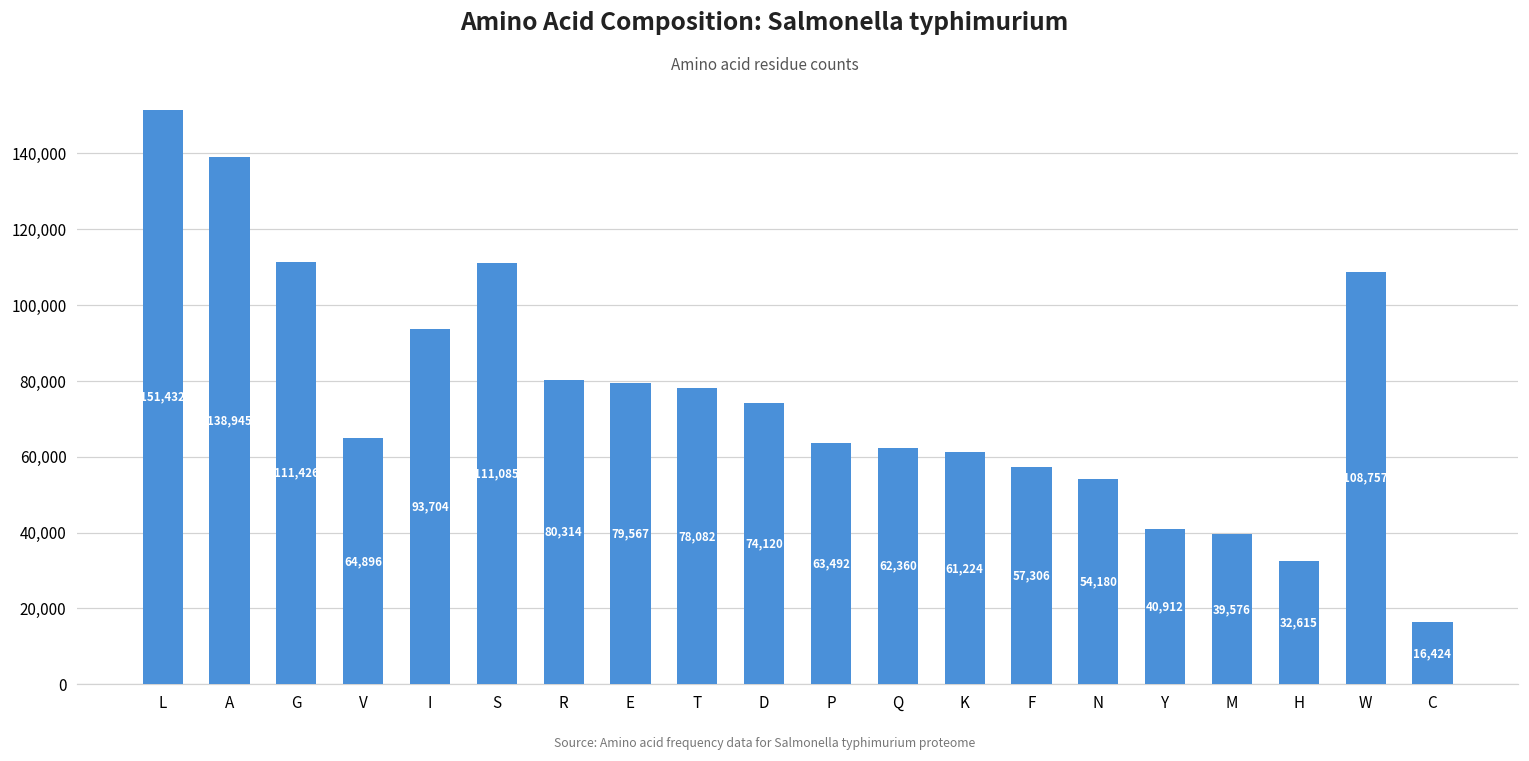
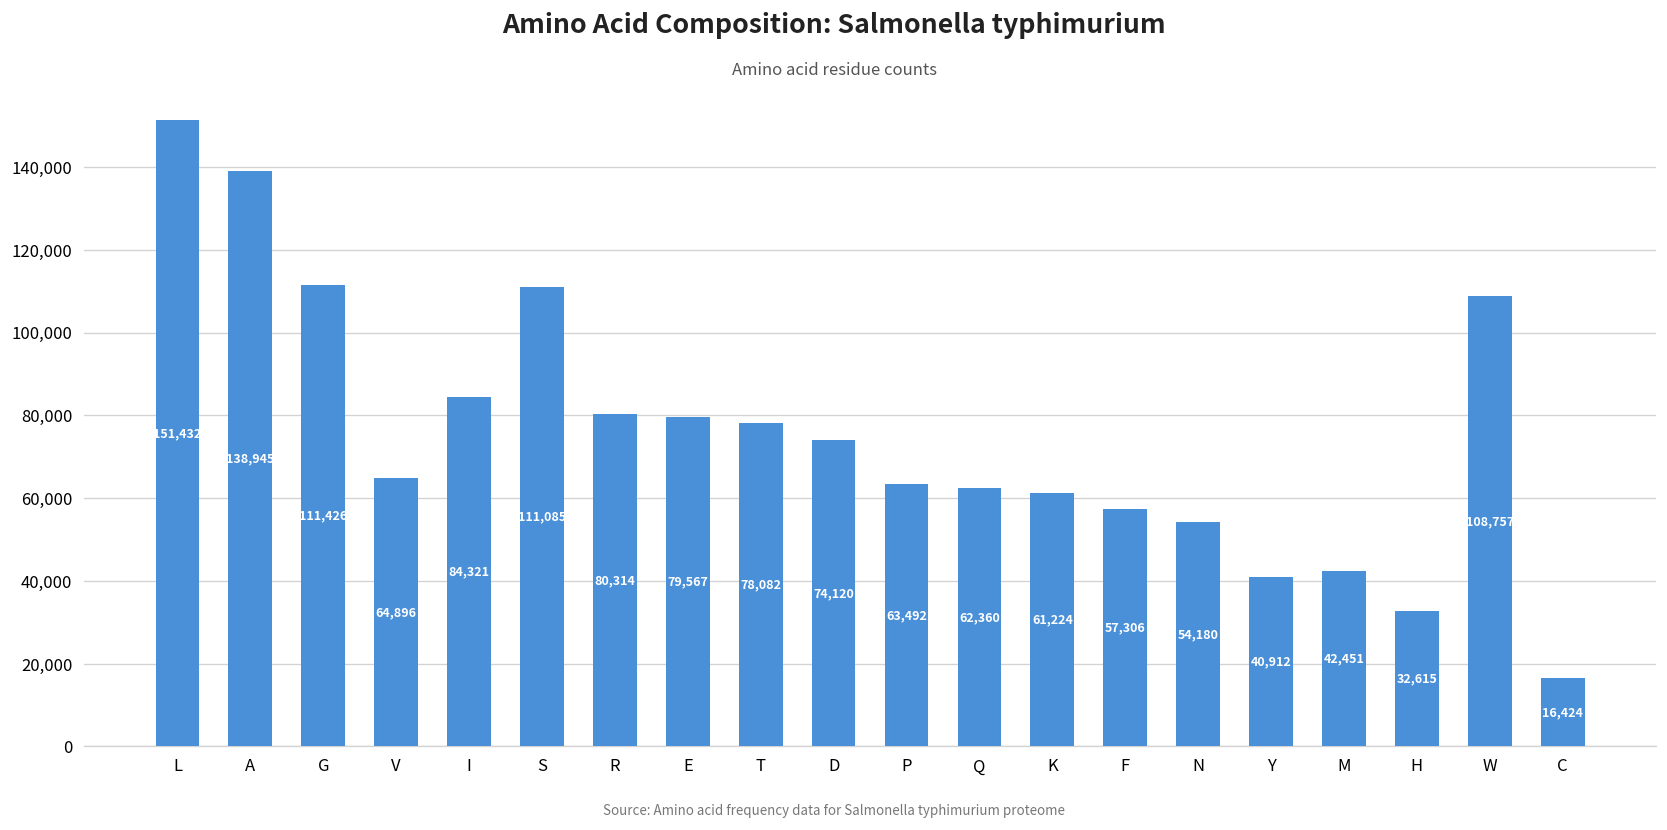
I: 93,704 -> 84,321
M: 39,576 -> 42,451
